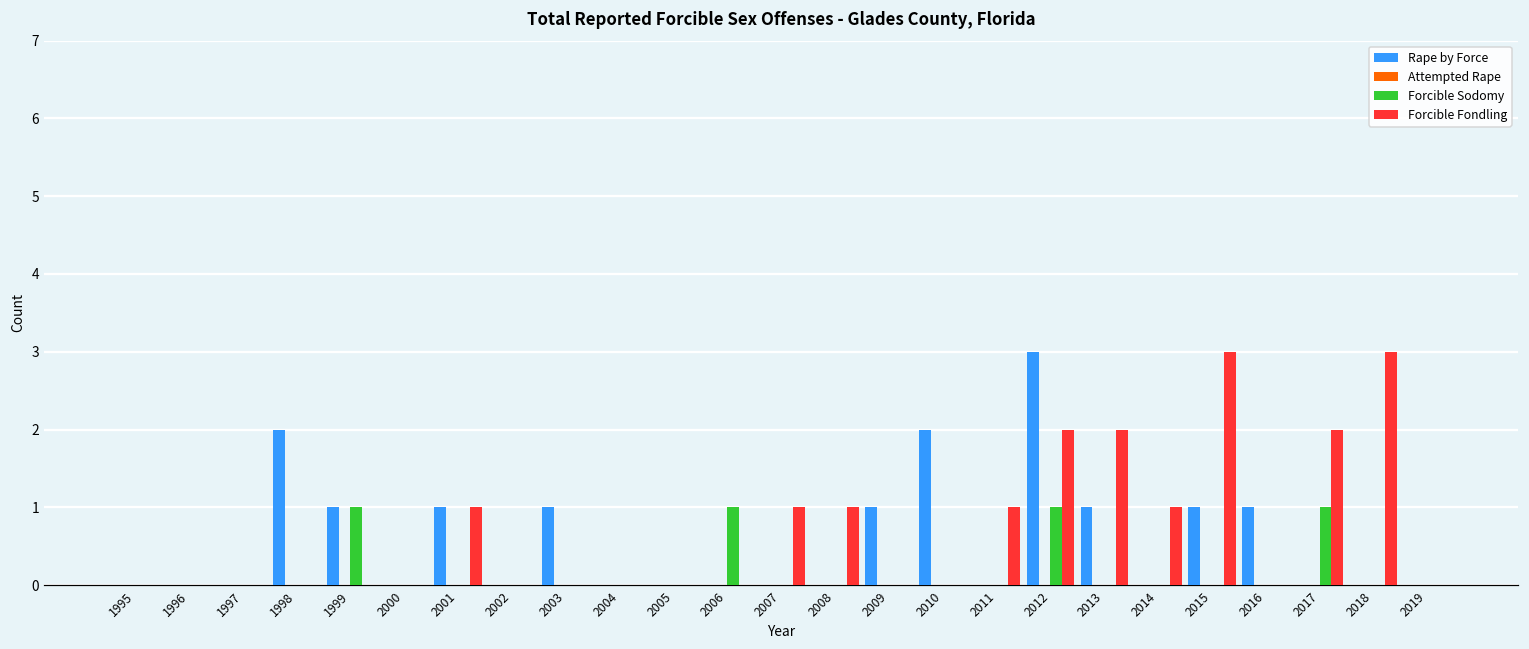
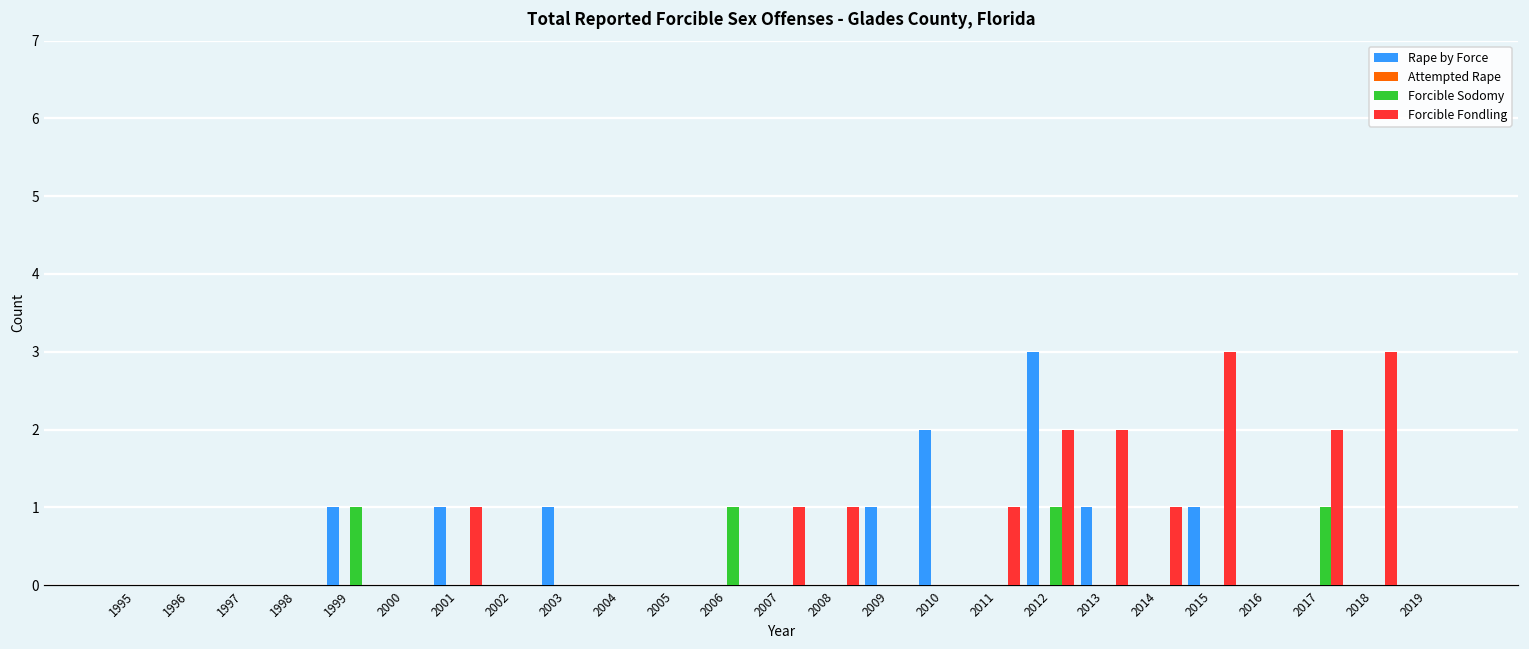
Rape by Force, 1998: 2 -> 0
Rape by Force, 2016: 1 -> 0
